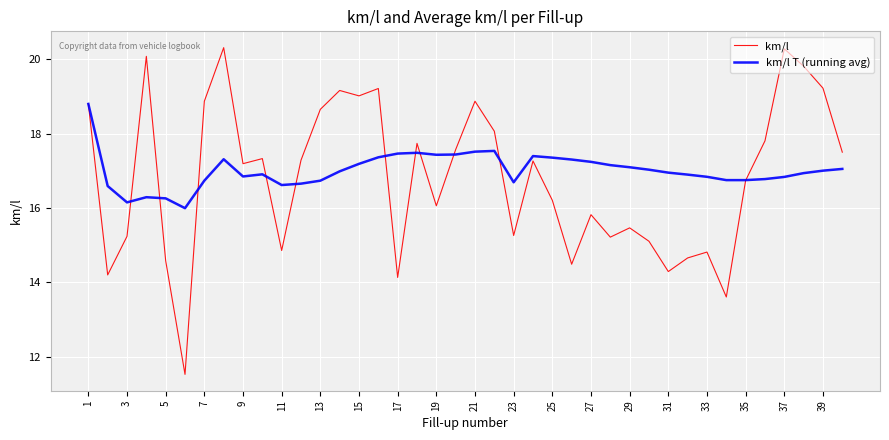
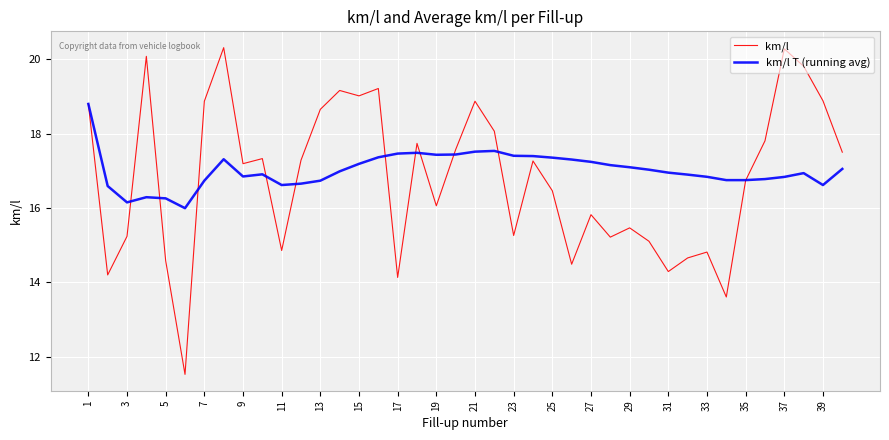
km/l T (running avg), 23: 16.7 -> 17.4
km/l, 25: 16.2 -> 16.5
km/l, 39: 19.2 -> 18.9
km/l T (running avg), 39: 17.0 -> 16.6
